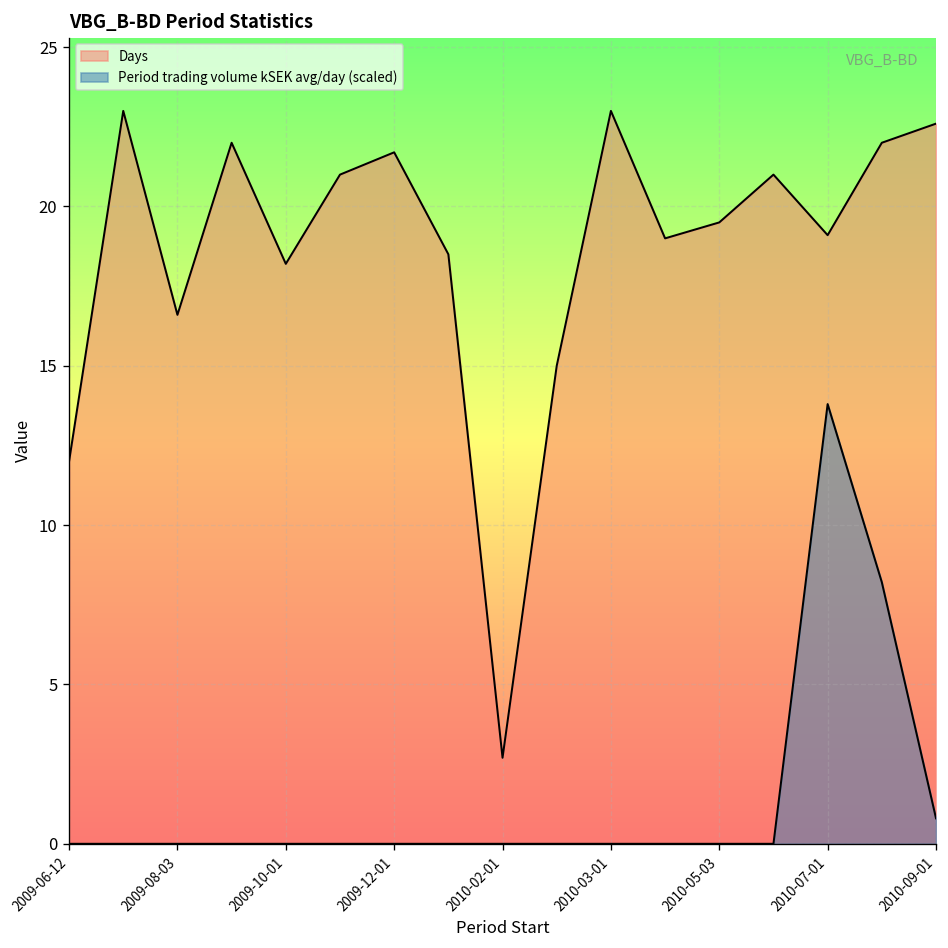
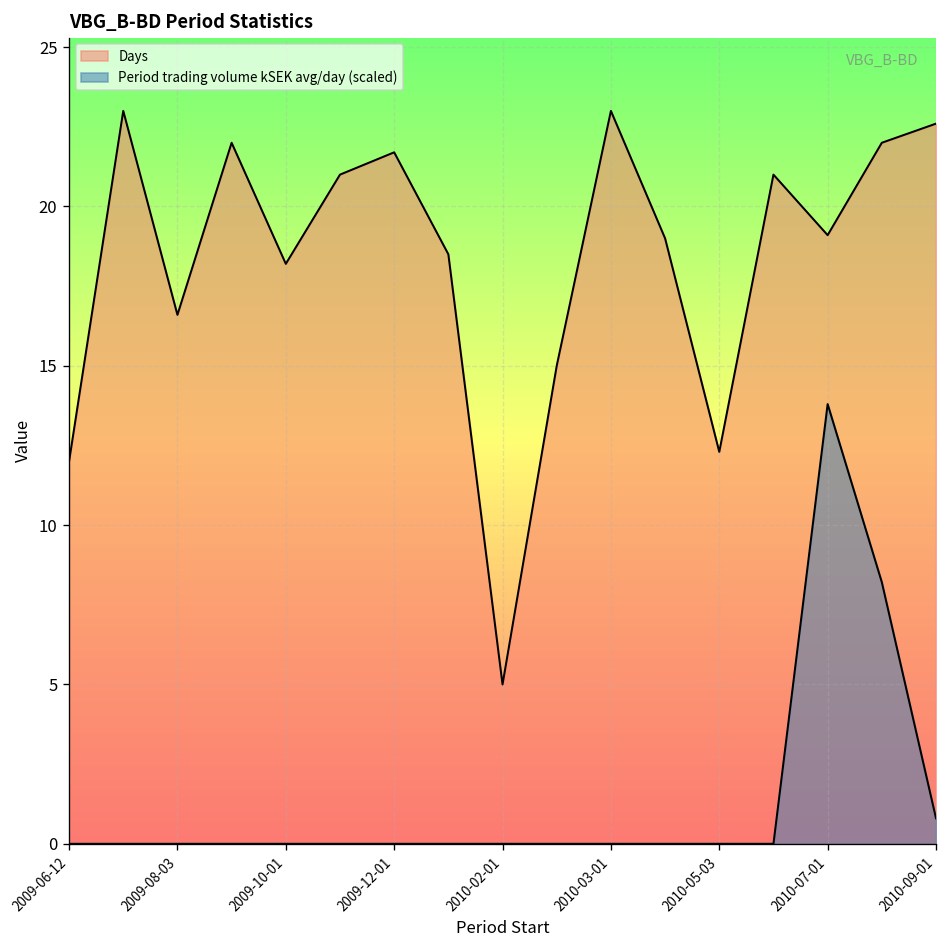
Days, 2010-02-01: 2.7 -> 5.0
Days, 2010-05-03: 19.5 -> 12.3
